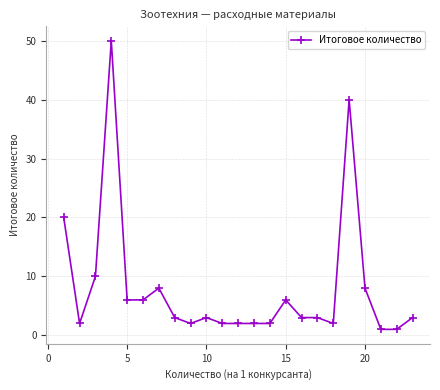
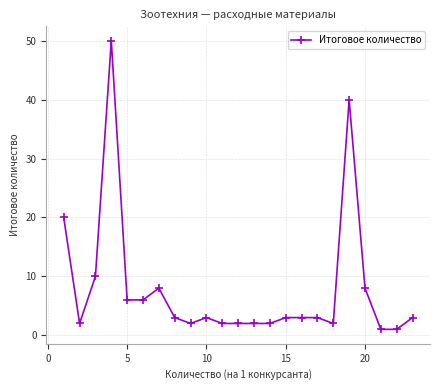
15: 6 -> 3
